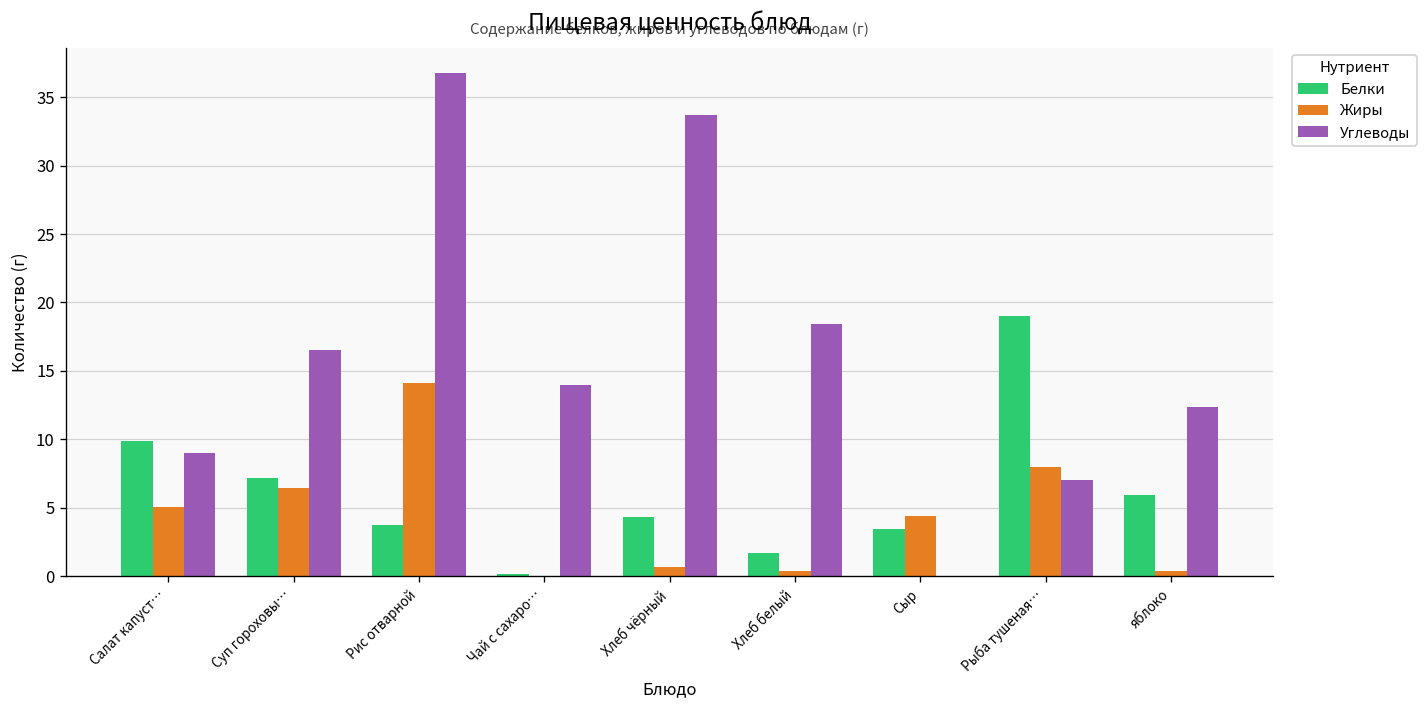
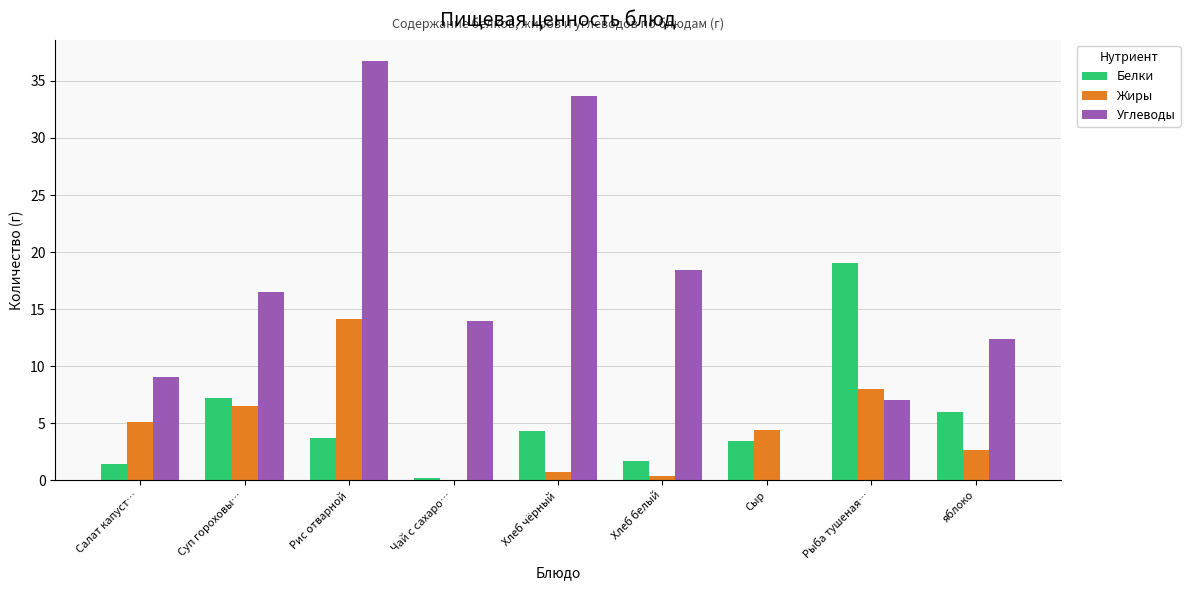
Белки, Салат капуст…: 9.9 -> 1.4
Жиры, яблоко: 0.4 -> 2.6
